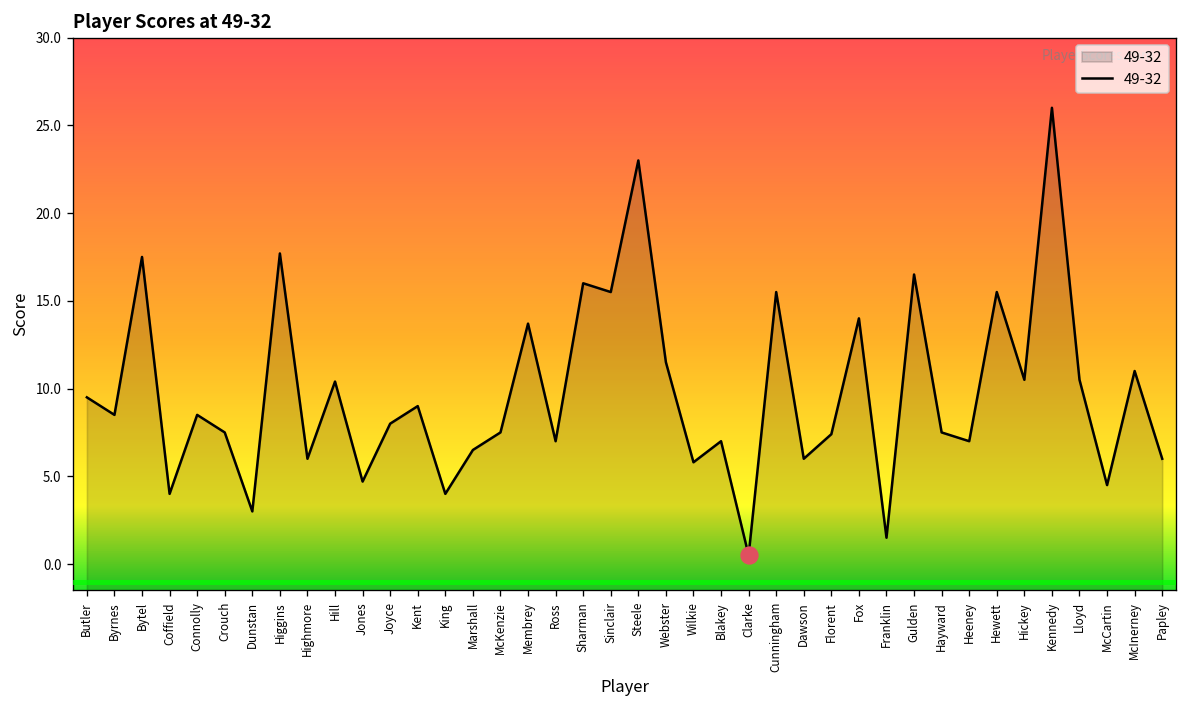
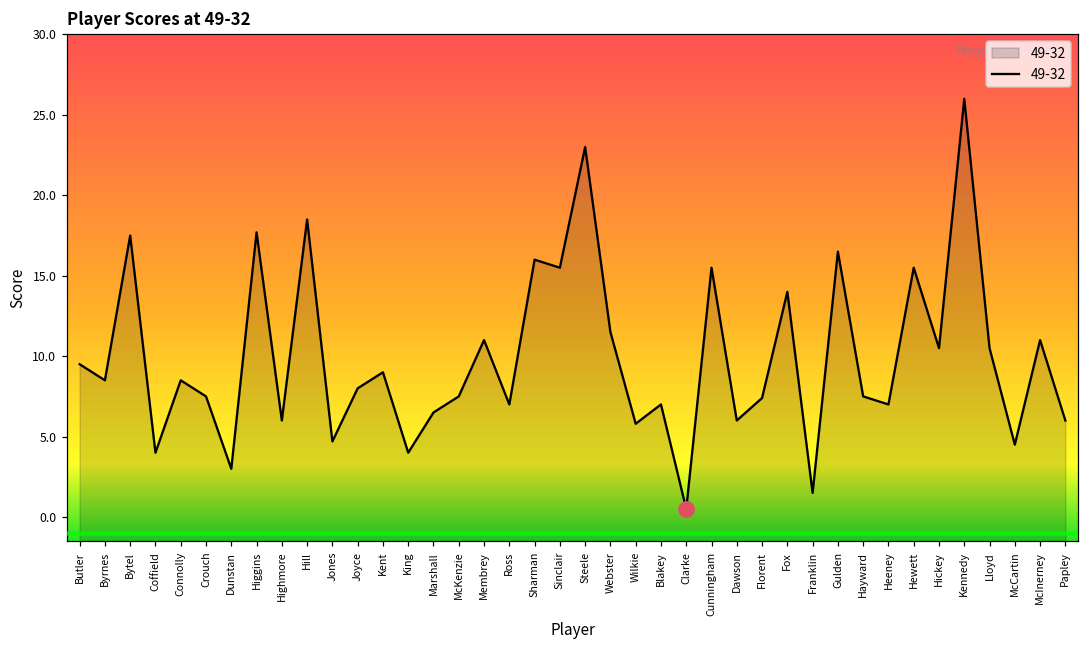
49-32, Hill: 10.4 -> 18.5
49-32, Membrey: 13.7 -> 11.0
